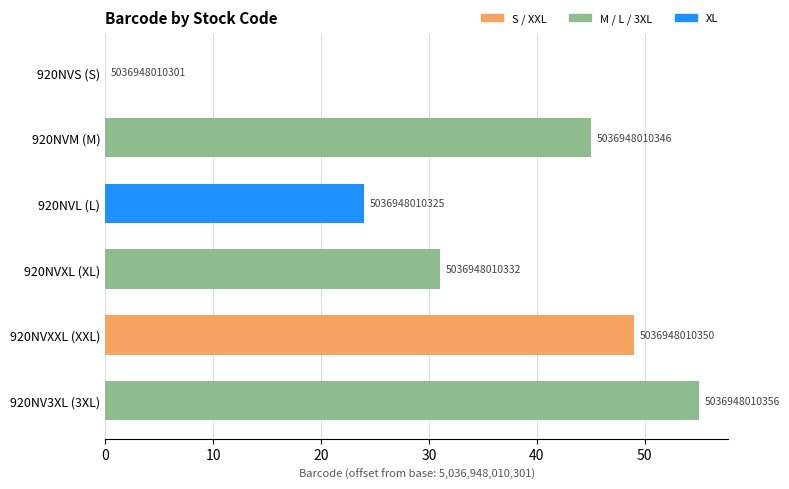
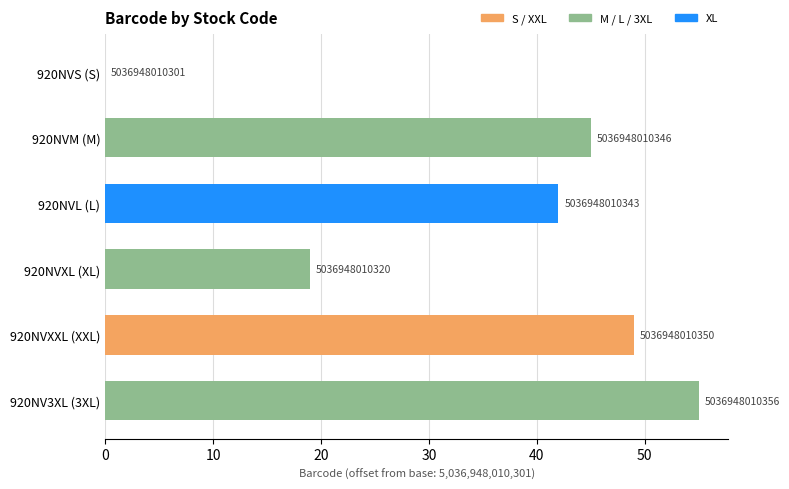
920NVL (L): 5036948010325 -> 5036948010343
920NVXL (XL): 5036948010332 -> 5036948010320
